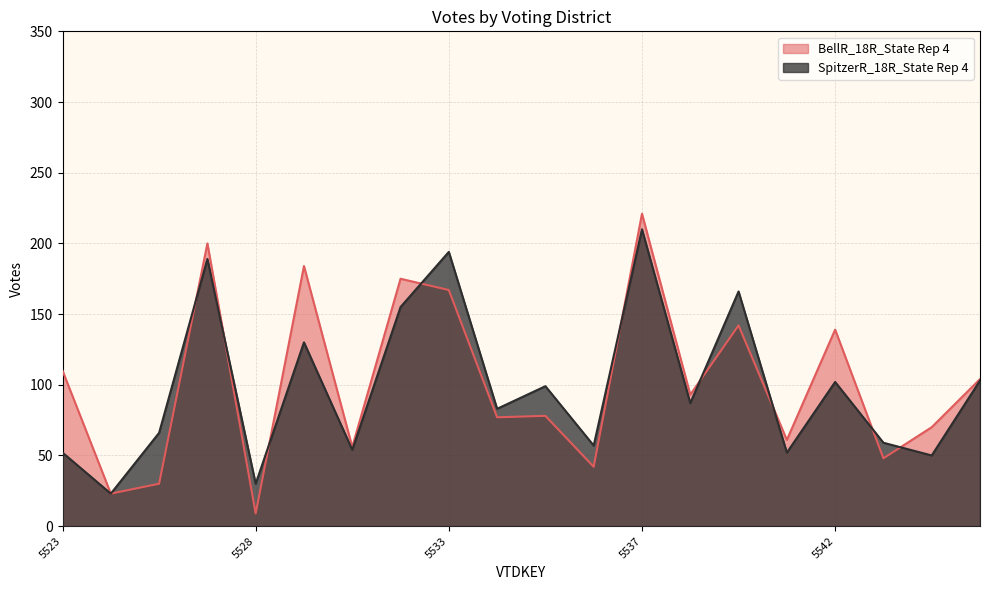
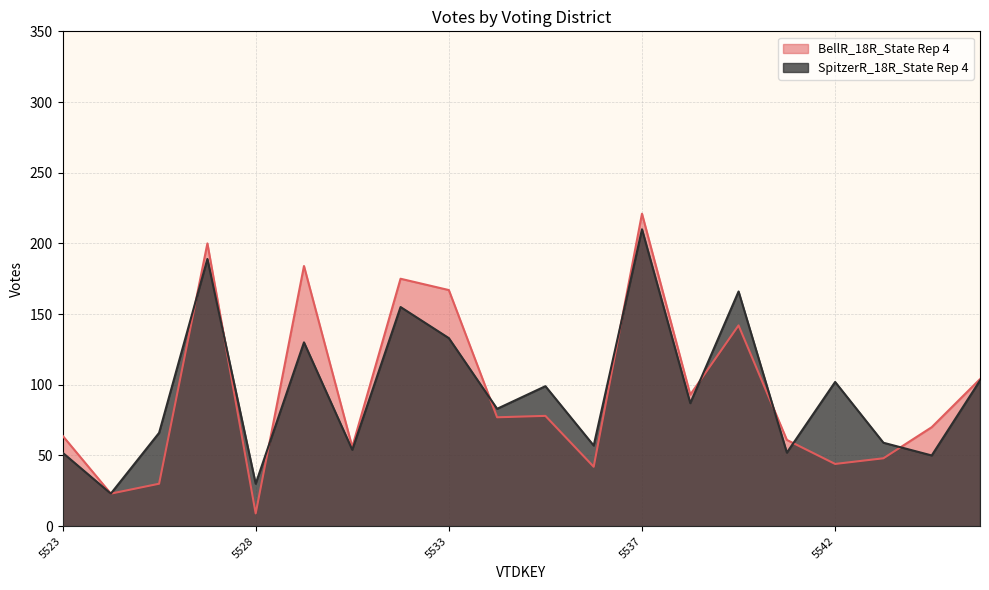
BellR_18R_State Rep 4, 5523: 110 -> 64
SpitzerR_18R_State Rep 4, 5533: 194 -> 133
BellR_18R_State Rep 4, 5542: 139 -> 44
